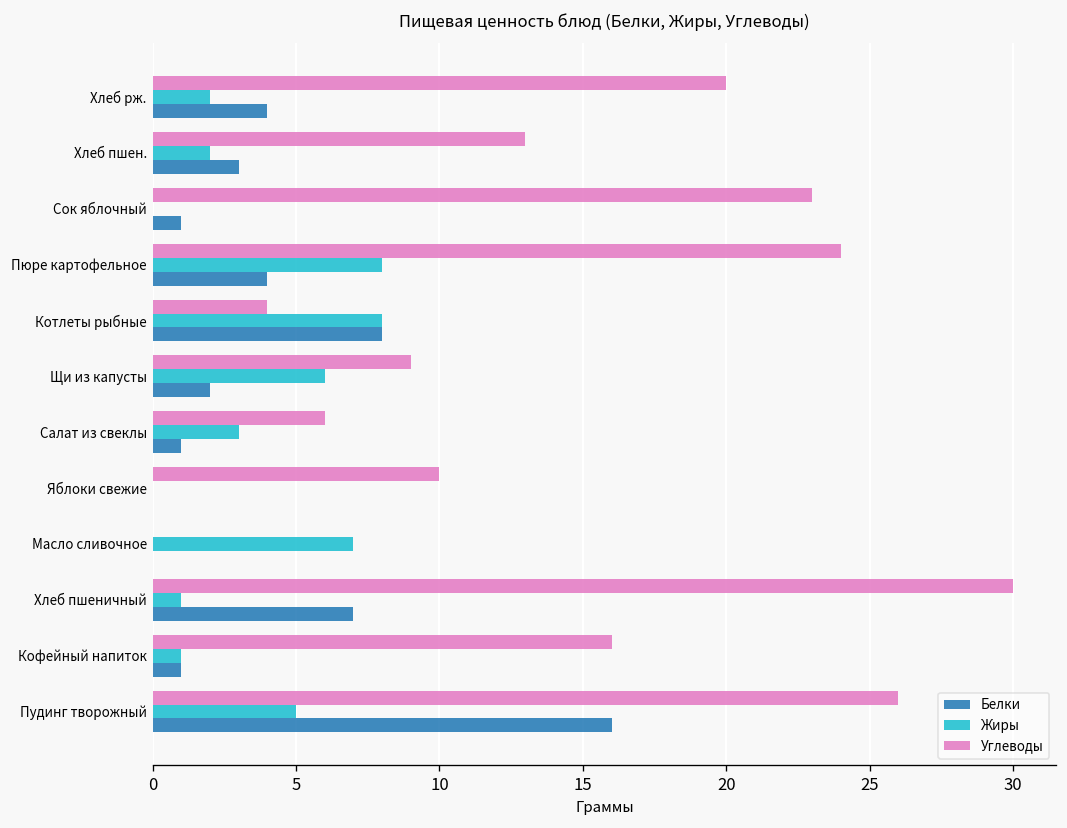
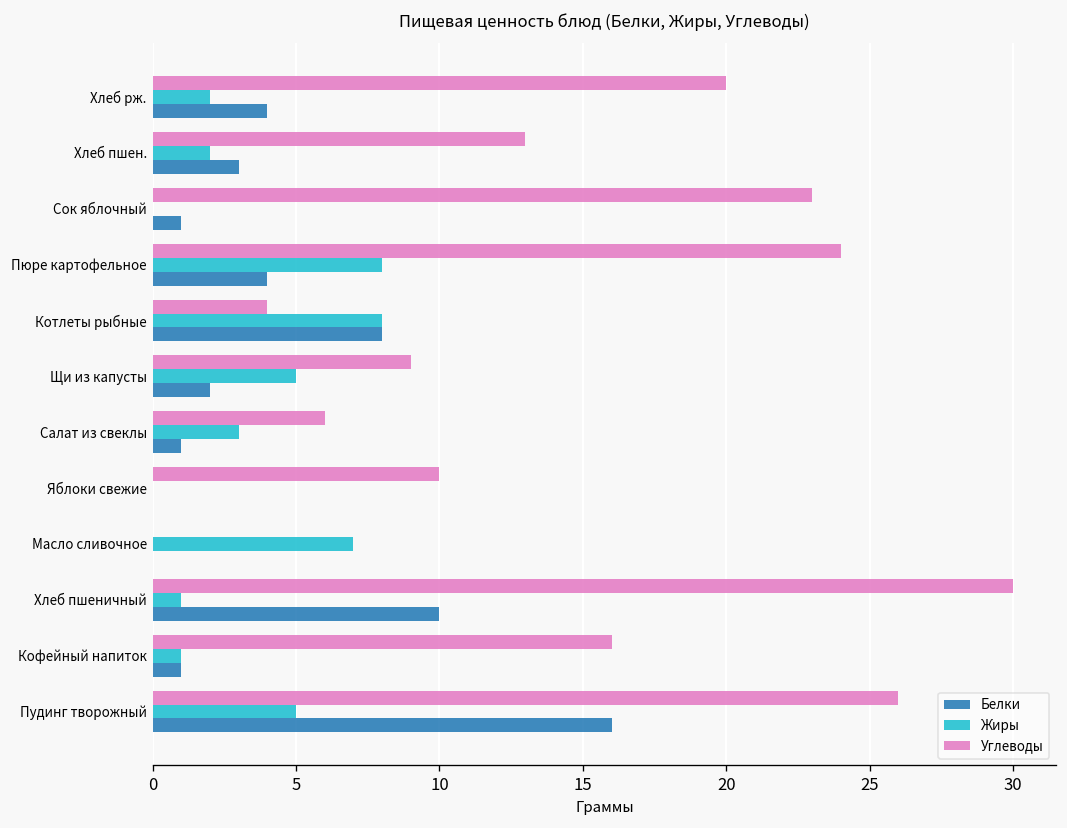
Жиры, Щи из капусты: 6 -> 5
Белки, Хлеб пшеничный: 7 -> 10
